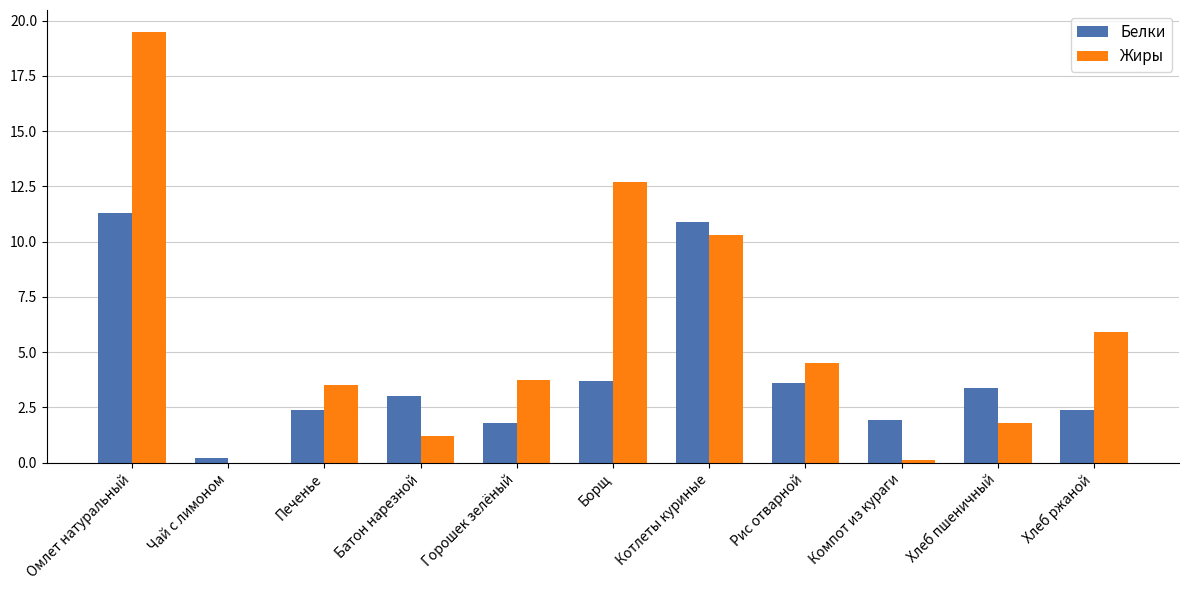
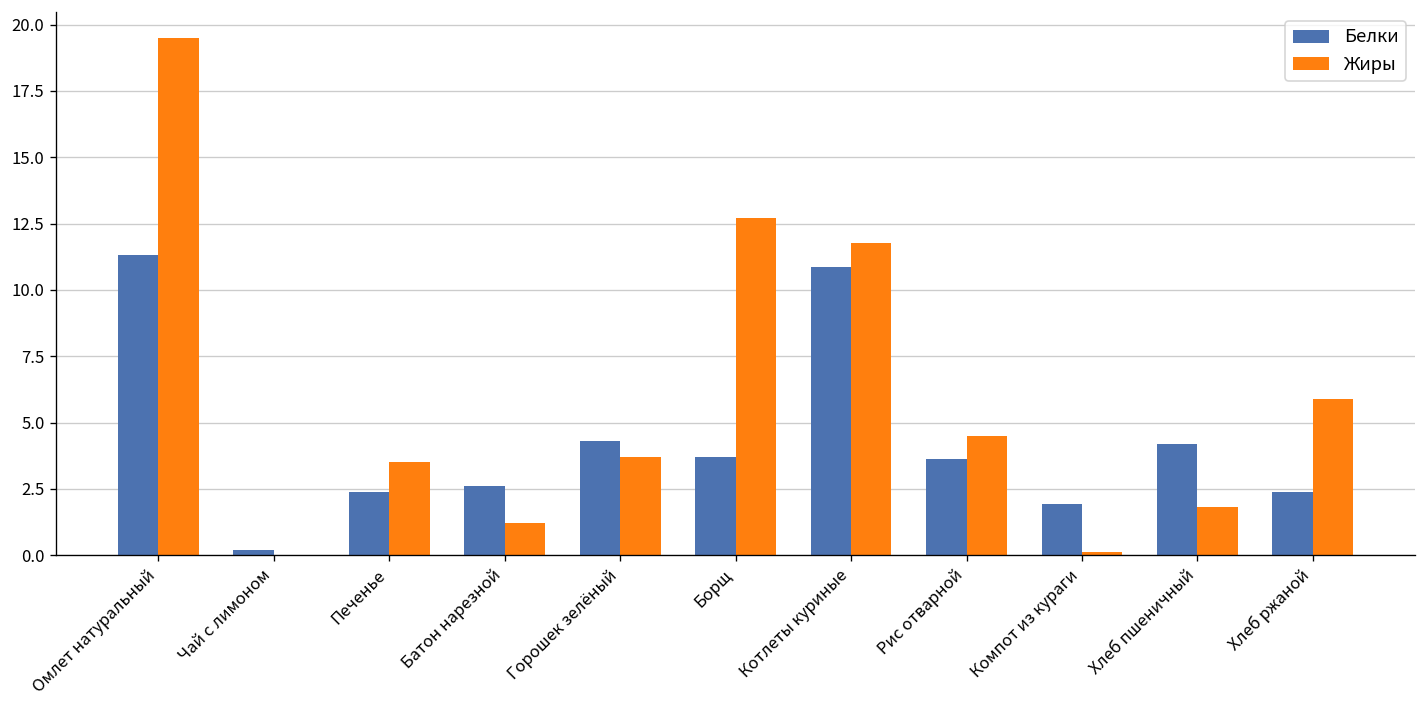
Белки, Батон нарезной: 3.0 -> 2.6
Белки, Горошек зелёный: 1.8 -> 4.3
Жиры, Котлеты куриные: 10.3 -> 11.8
Белки, Хлеб пшеничный: 3.4 -> 4.2
